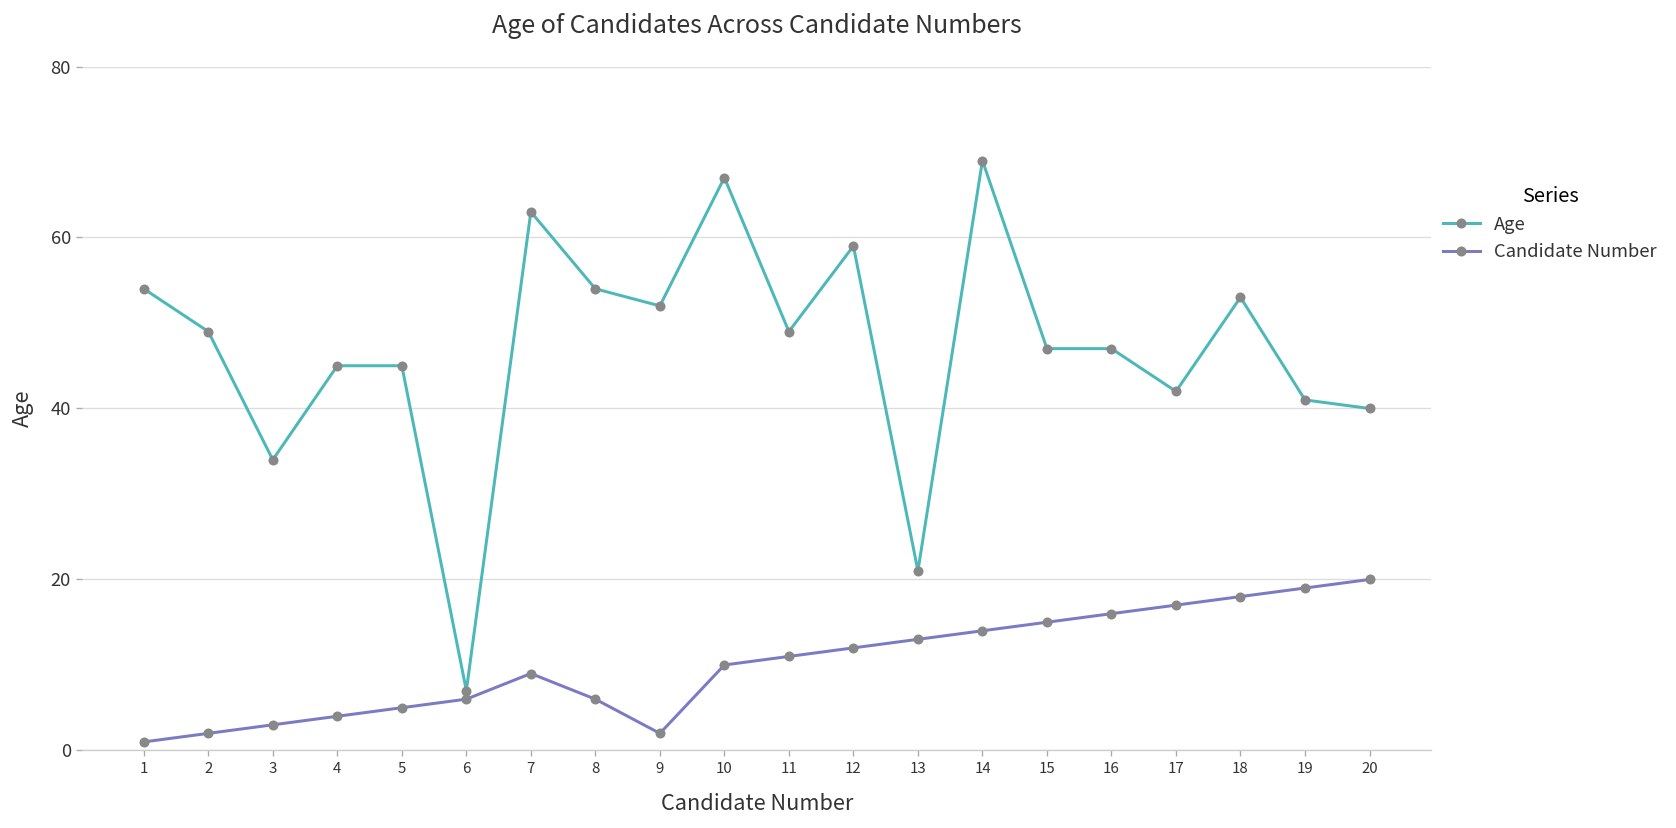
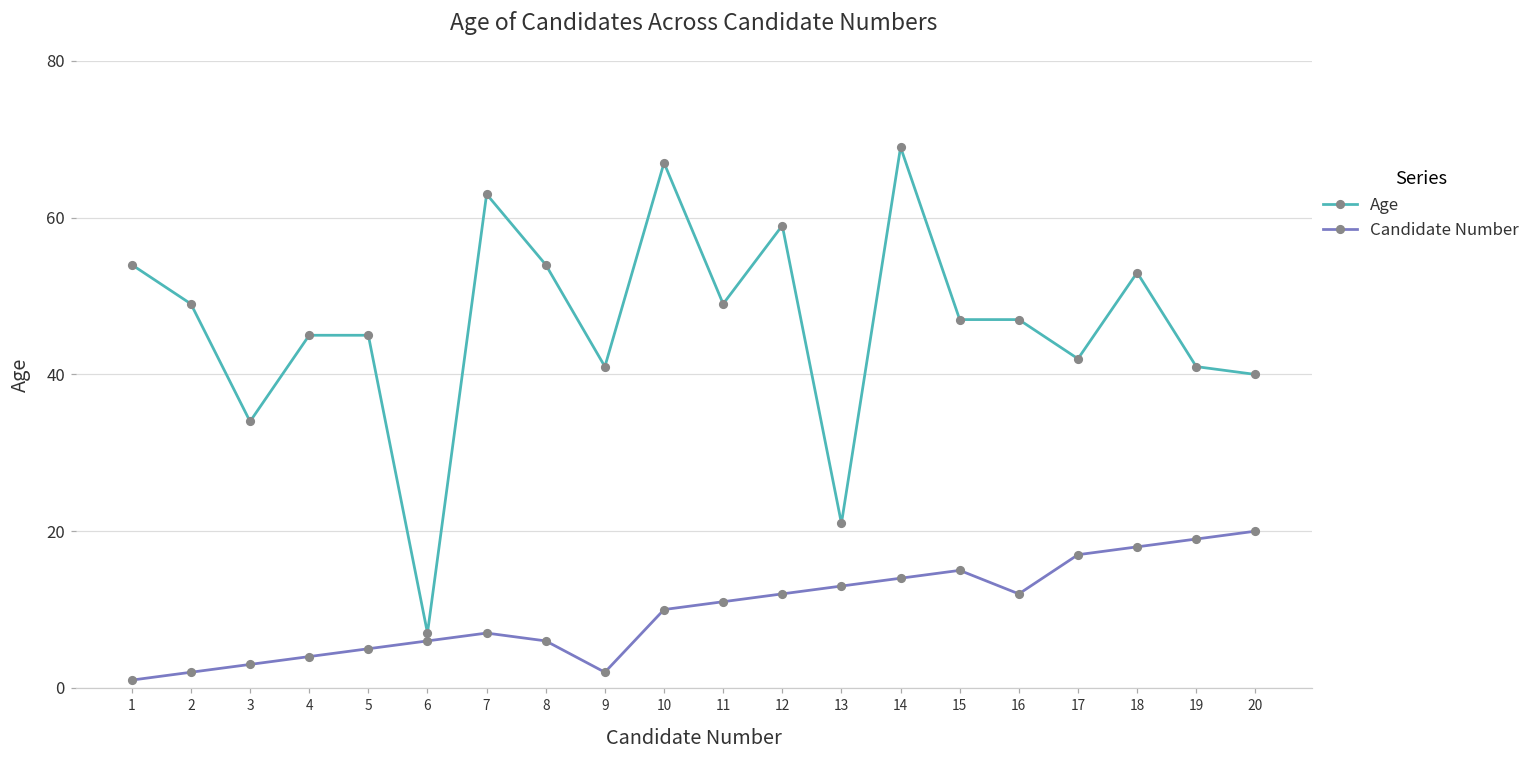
Candidate Number, 7: 9 -> 7
Age, 9: 52 -> 41
Candidate Number, 16: 16 -> 12
